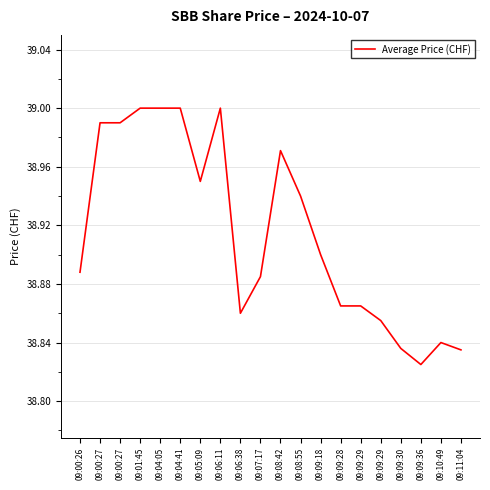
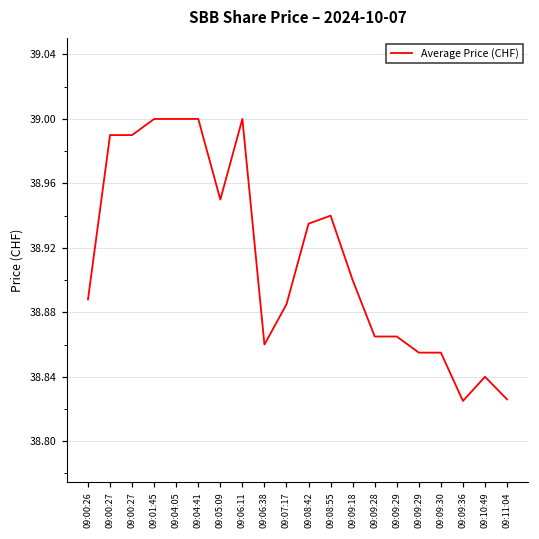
09:08:42: 38.971 -> 38.935
09:09:30: 38.836 -> 38.855
09:11:04: 38.835 -> 38.826
